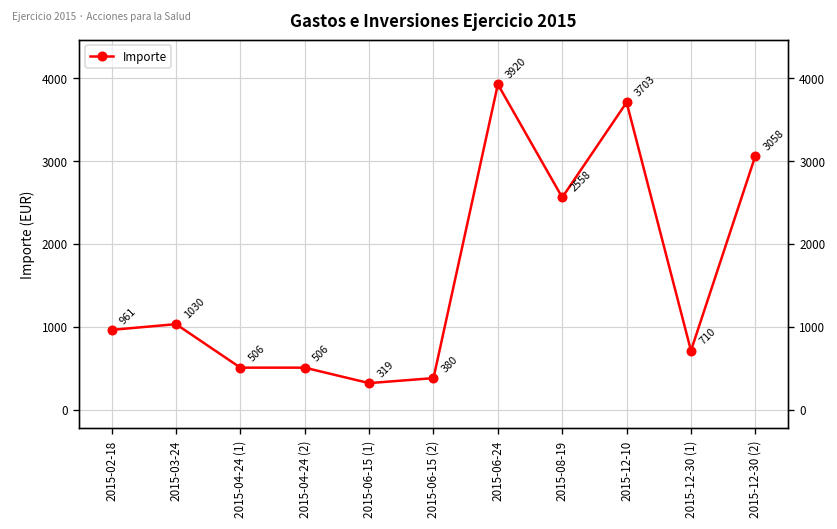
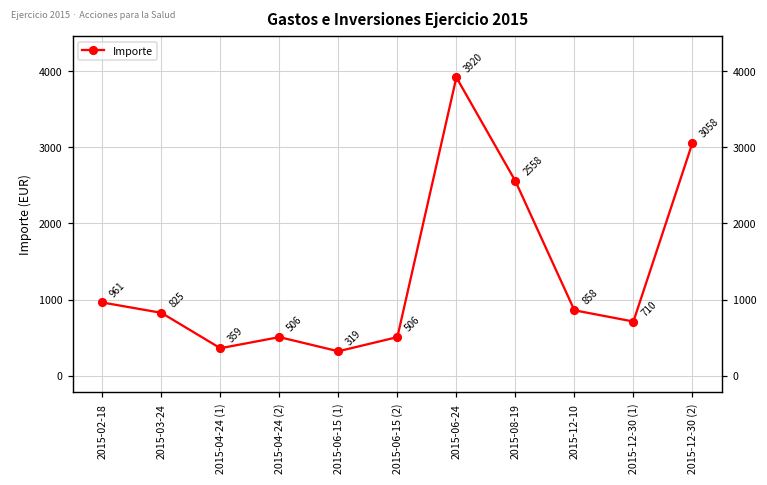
2015-03-24: 1030 -> 825
2015-04-24 (1): 506 -> 359
2015-06-15 (2): 380 -> 506
2015-12-10: 3703 -> 858
